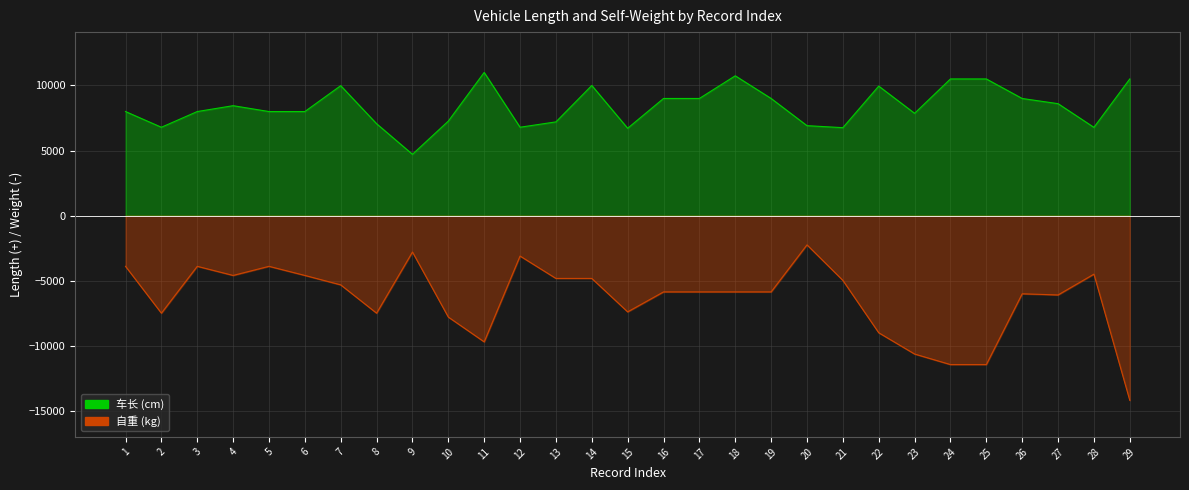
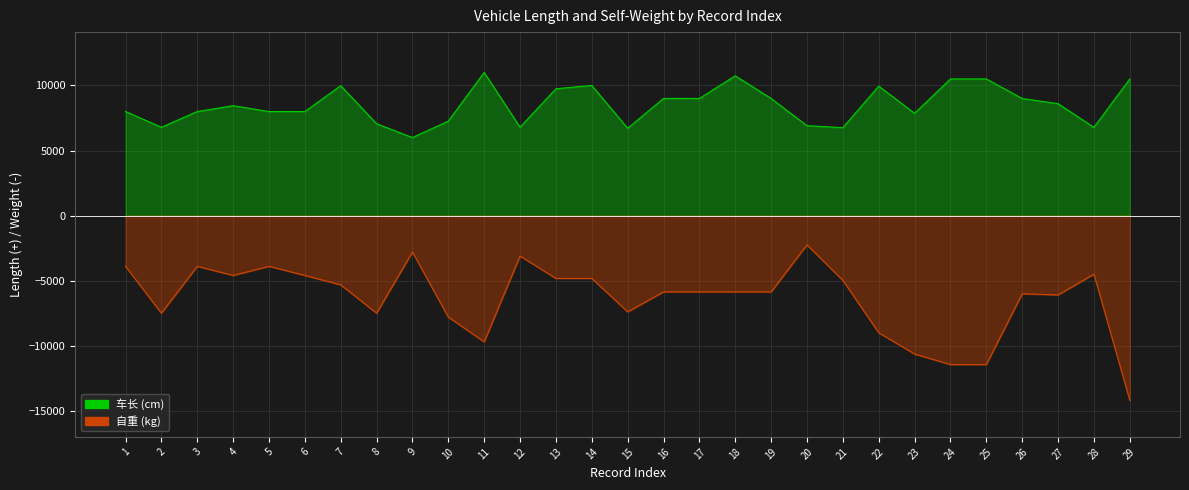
车长 (cm), 9: 4700 -> 6000
车长 (cm), 13: 7200 -> 9700
